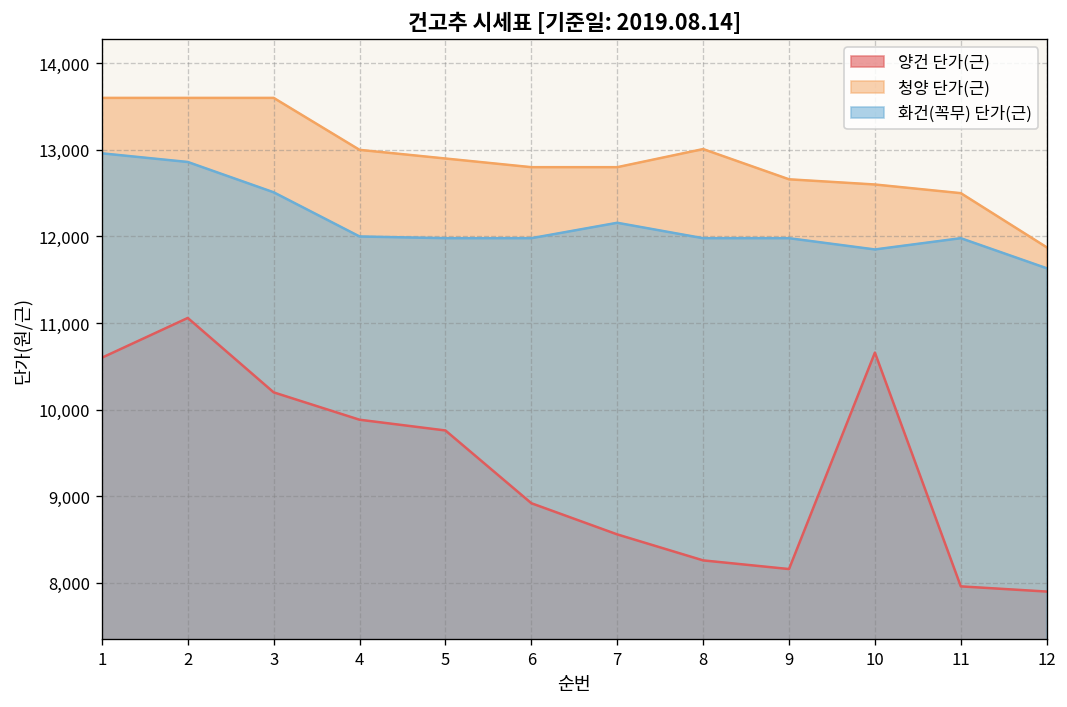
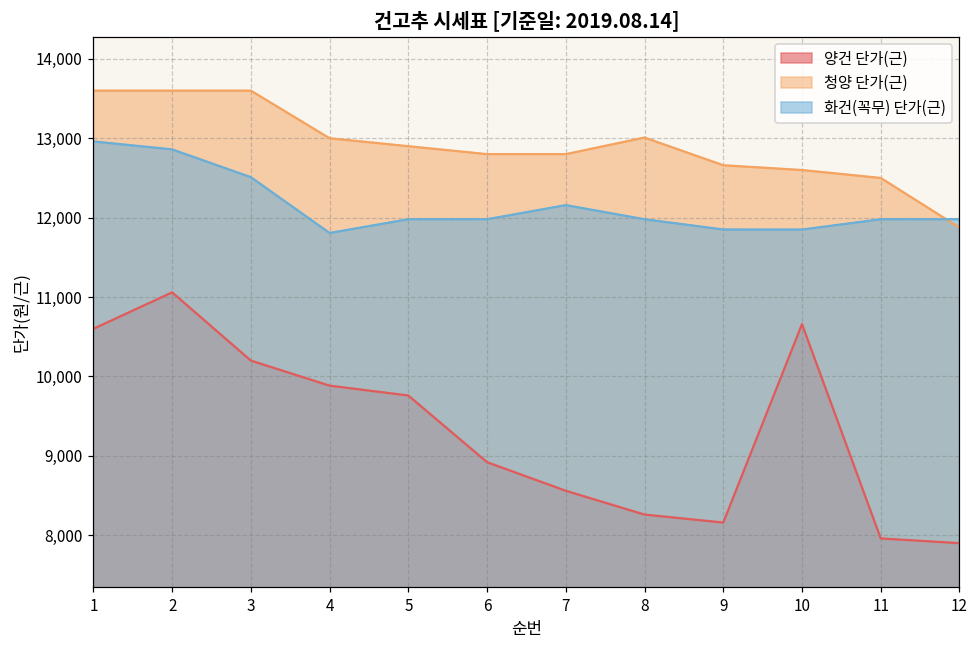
화건(꼭무) 단가(근), 4: 12,000 -> 11,800
화건(꼭무) 단가(근), 9: 12,000 -> 11,900
화건(꼭무) 단가(근), 12: 11,600 -> 12,000
